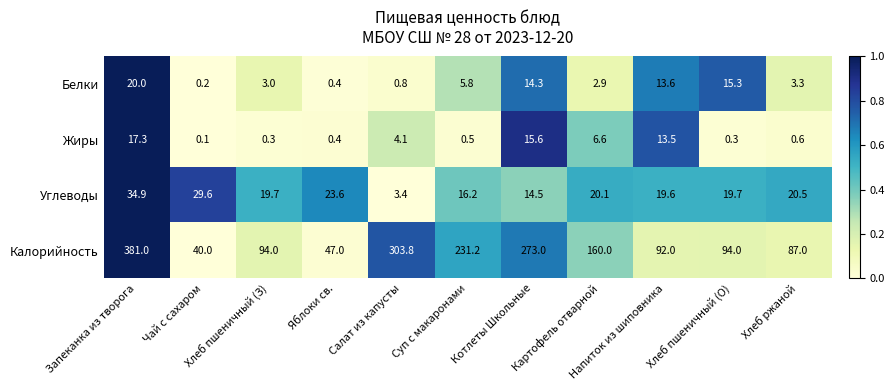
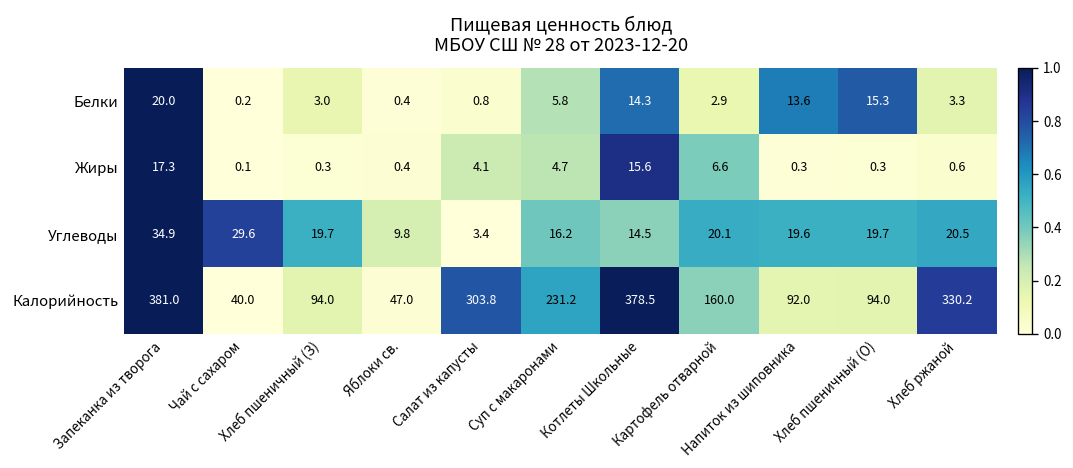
Жиры, Суп с макаронами: 0.5 -> 4.7
Жиры, Напиток из шиповника: 13.5 -> 0.3
Углеводы, Яблоки св.: 23.6 -> 9.8
Калорийность, Котлеты Школьные: 273.0 -> 378.5
Калорийность, Хлеб ржаной: 87.0 -> 330.2
